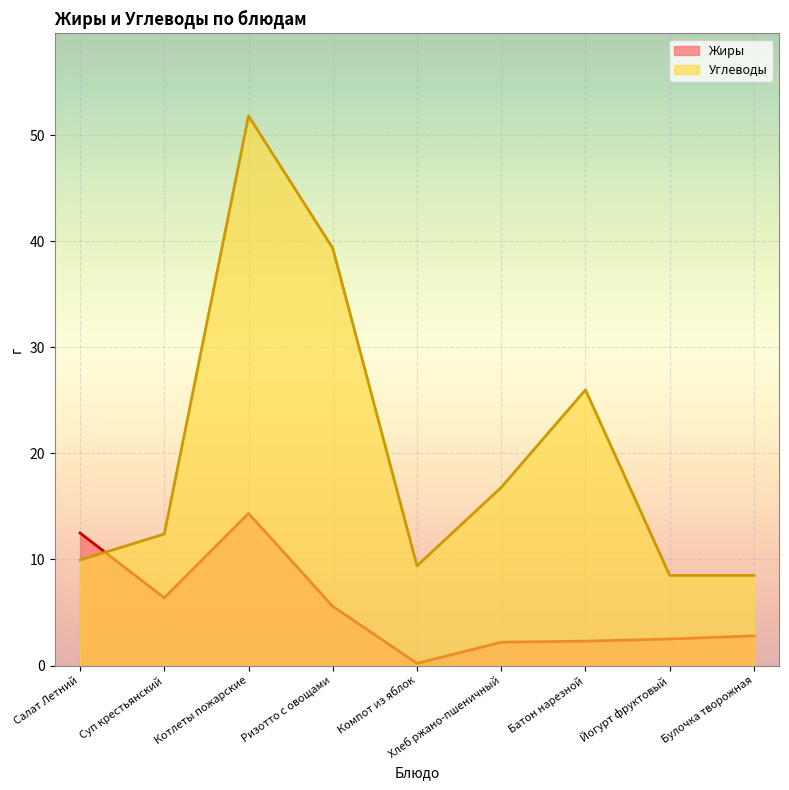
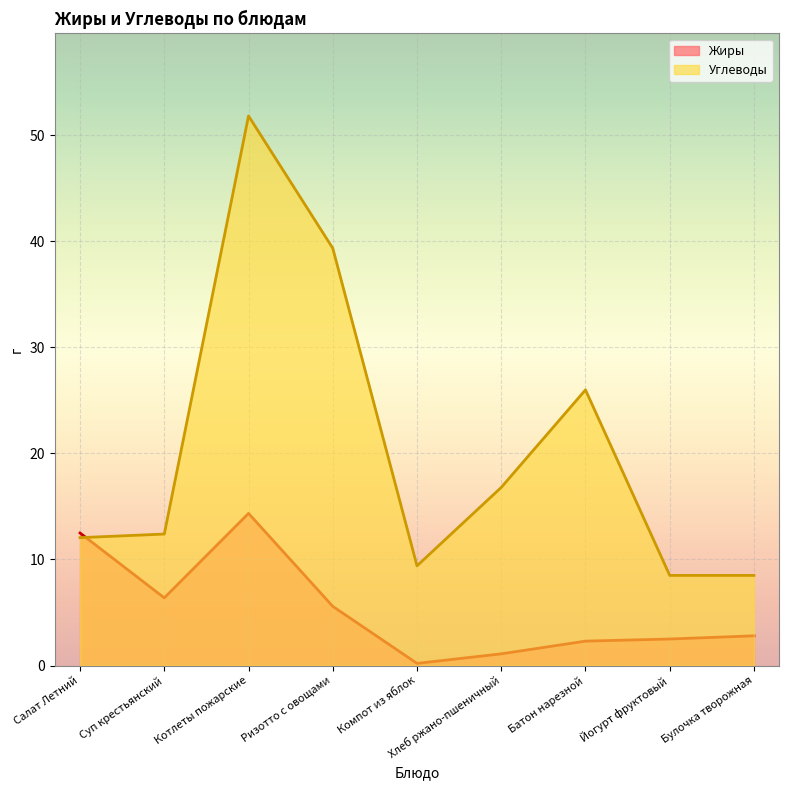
Углеводы, Салат Летний: 10.0 -> 12.1
Жиры, Хлеб ржано-пшеничный: 2.2 -> 1.1
